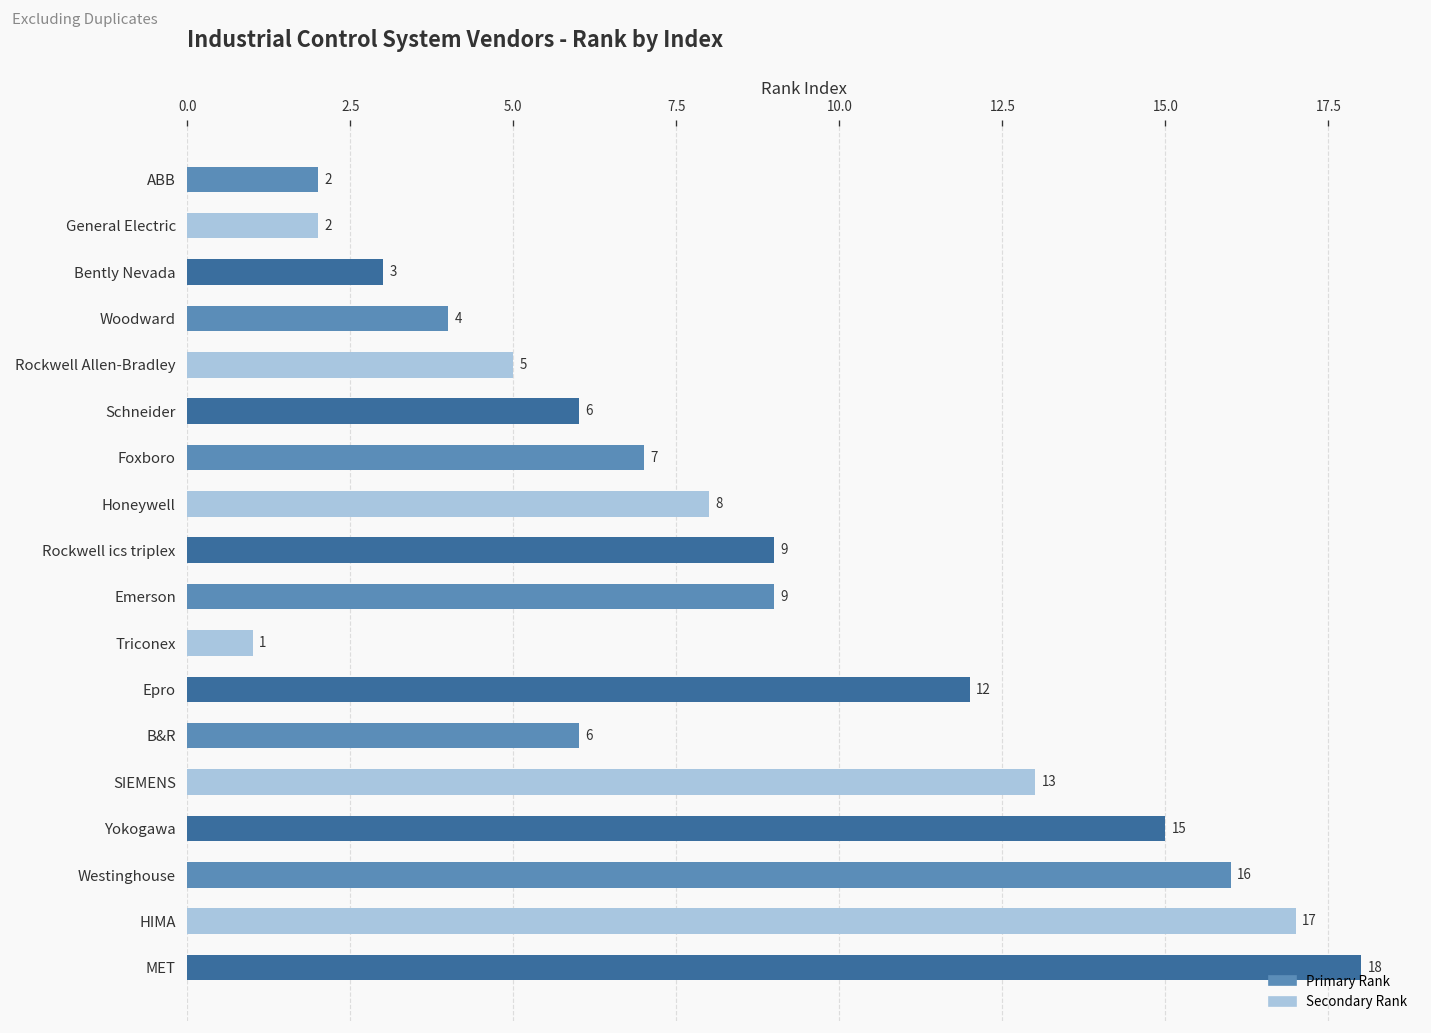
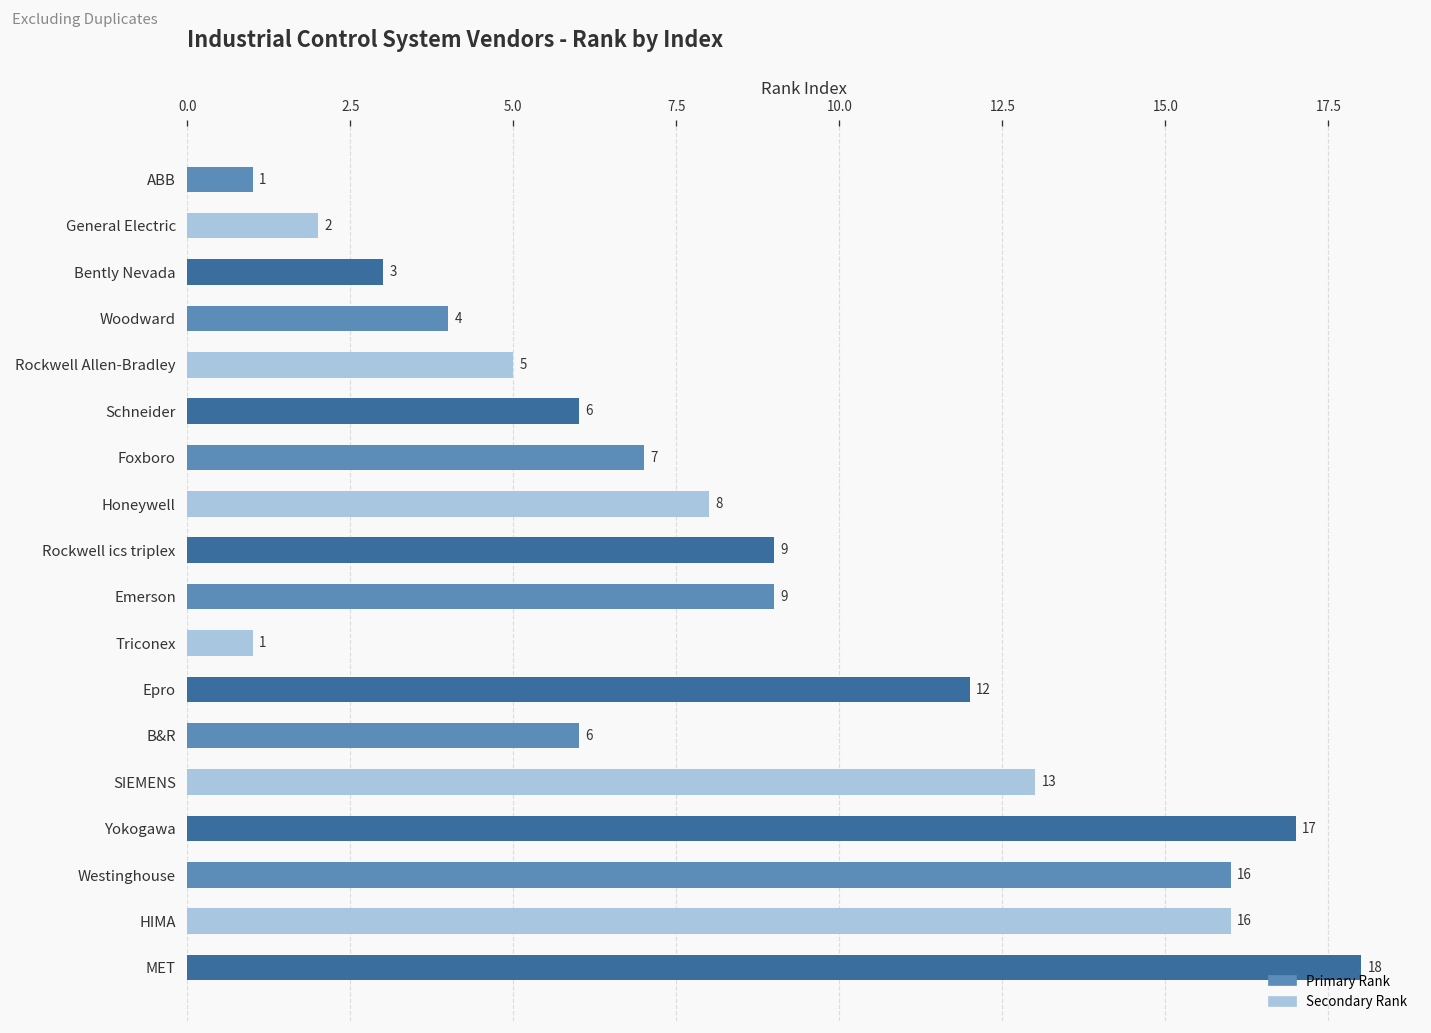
ABB: 2 -> 1
Yokogawa: 15 -> 17
HIMA: 17 -> 16
